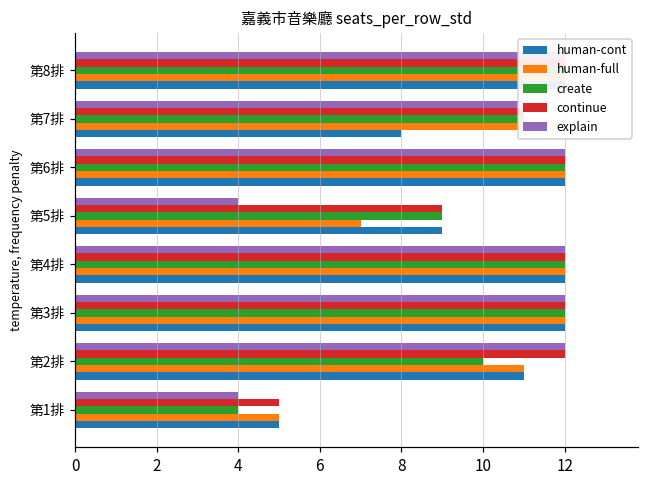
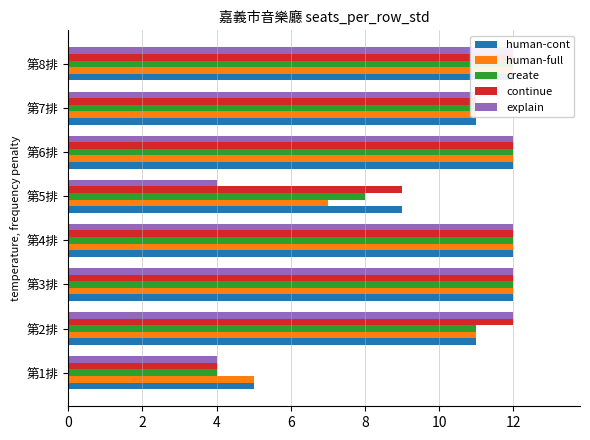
human-cont, 第7排: 8 -> 11
create, 第5排: 9 -> 8
create, 第2排: 10 -> 11
continue, 第1排: 5 -> 4
